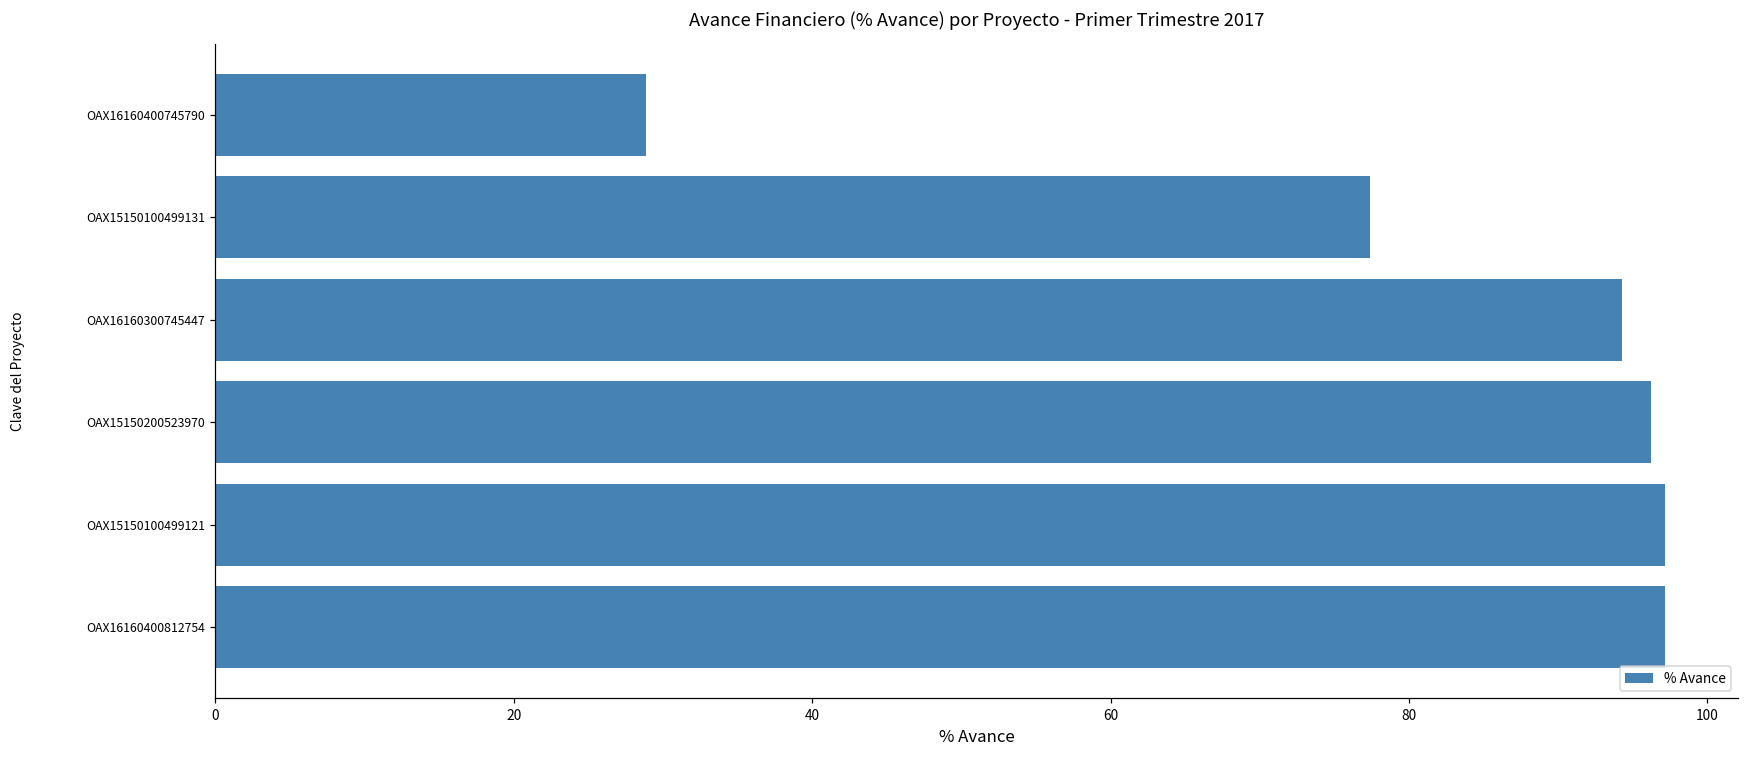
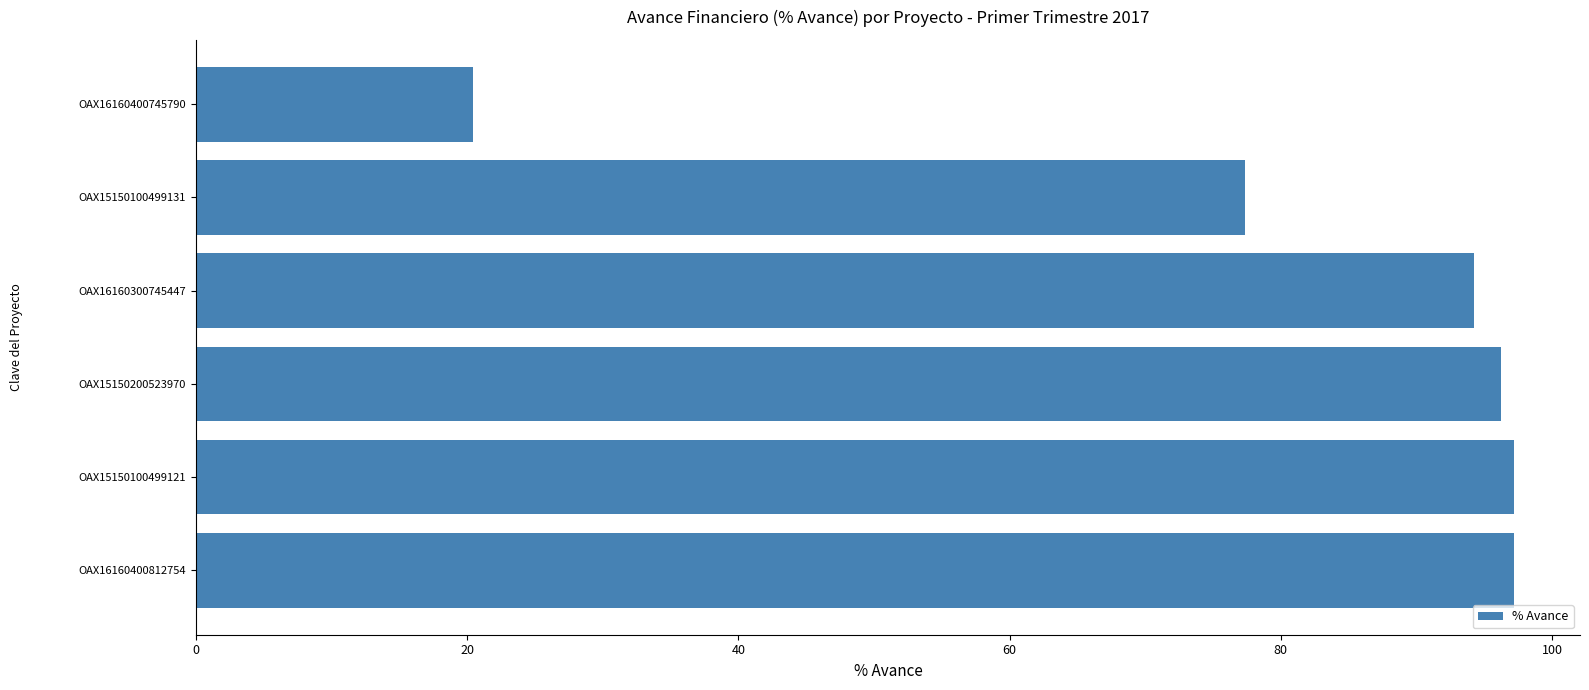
OAX16160400745790: 28.9 -> 20.5
